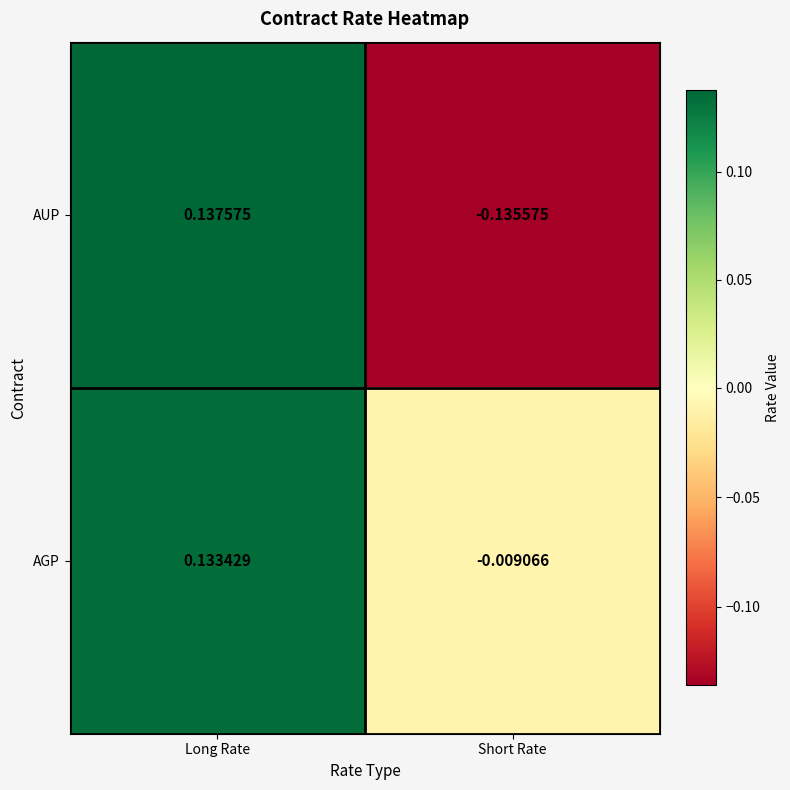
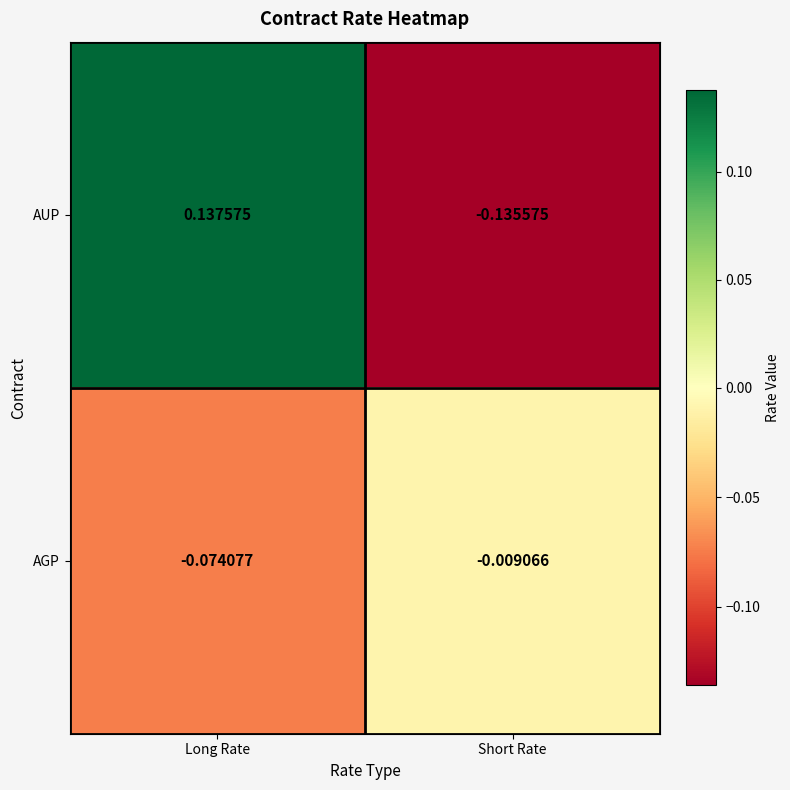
AGP, Long Rate: 0.133429 -> -0.074077
